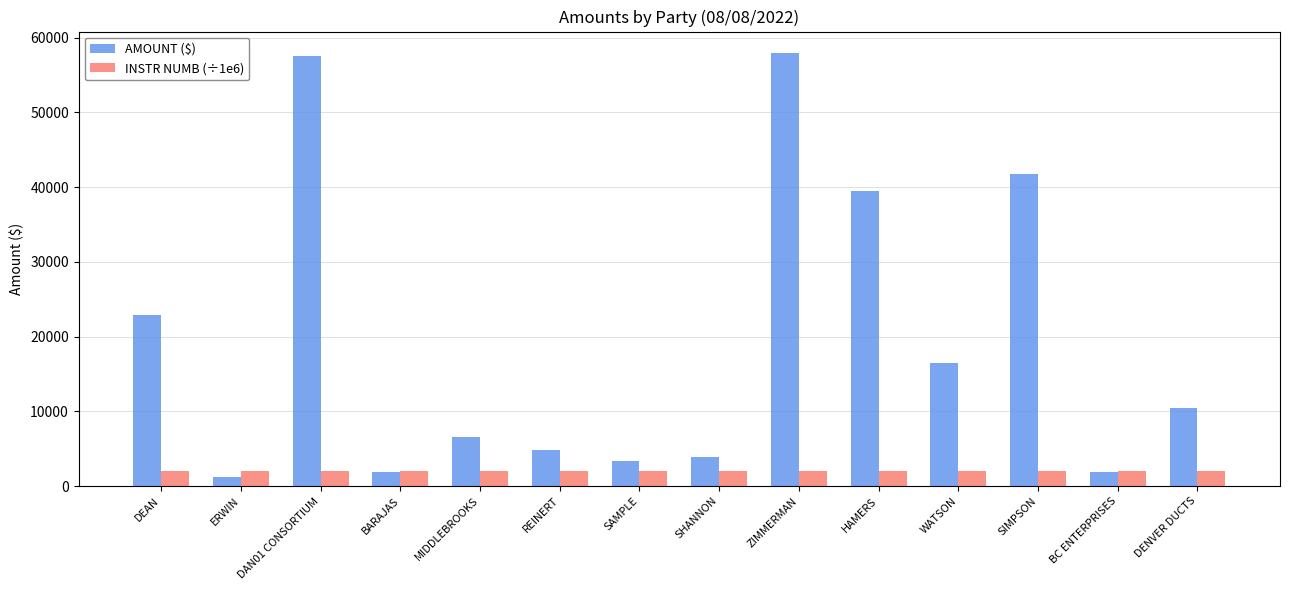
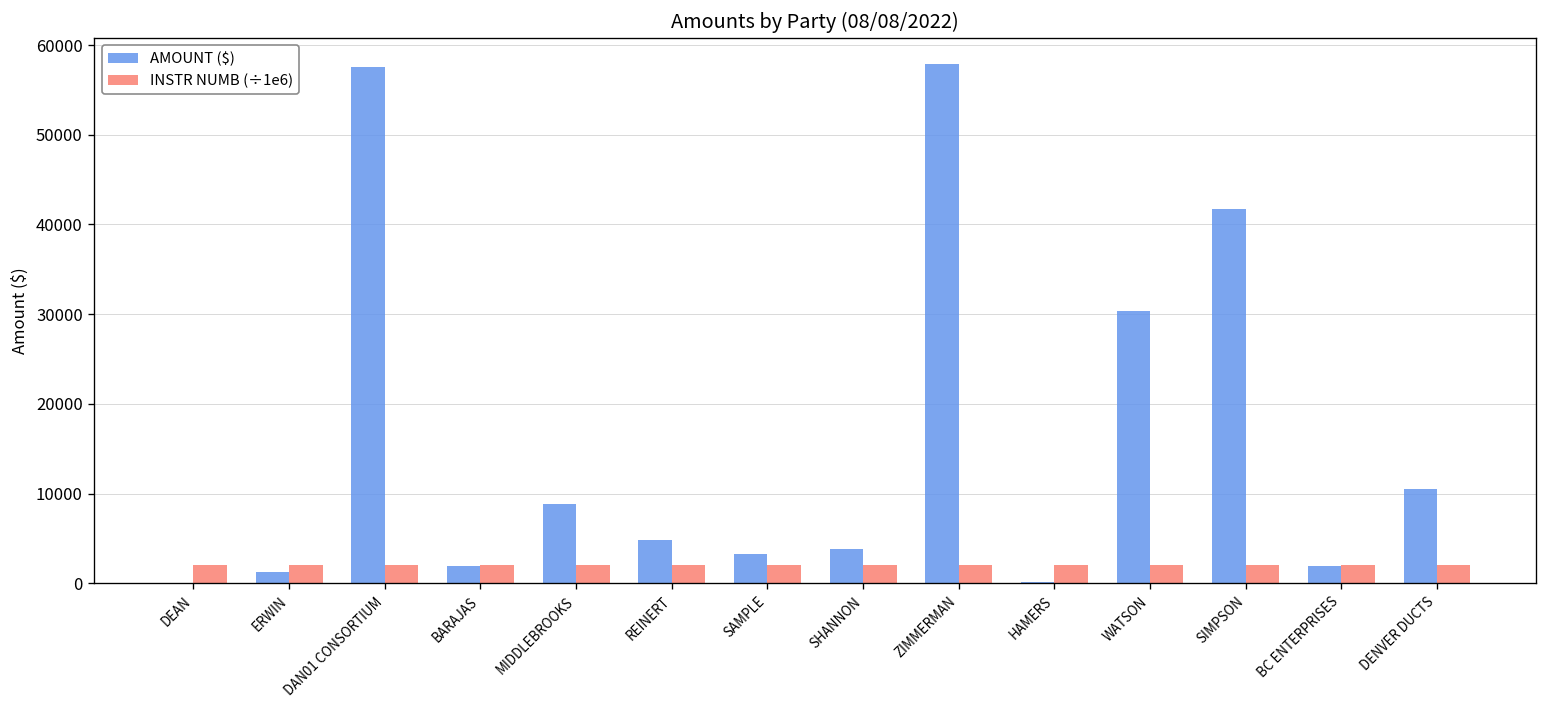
AMOUNT ($), DEAN: 23000 -> 0
AMOUNT ($), MIDDLEBROOKS: 7000 -> 9000
AMOUNT ($), HAMERS: 39000 -> 0
AMOUNT ($), WATSON: 17000 -> 30000
